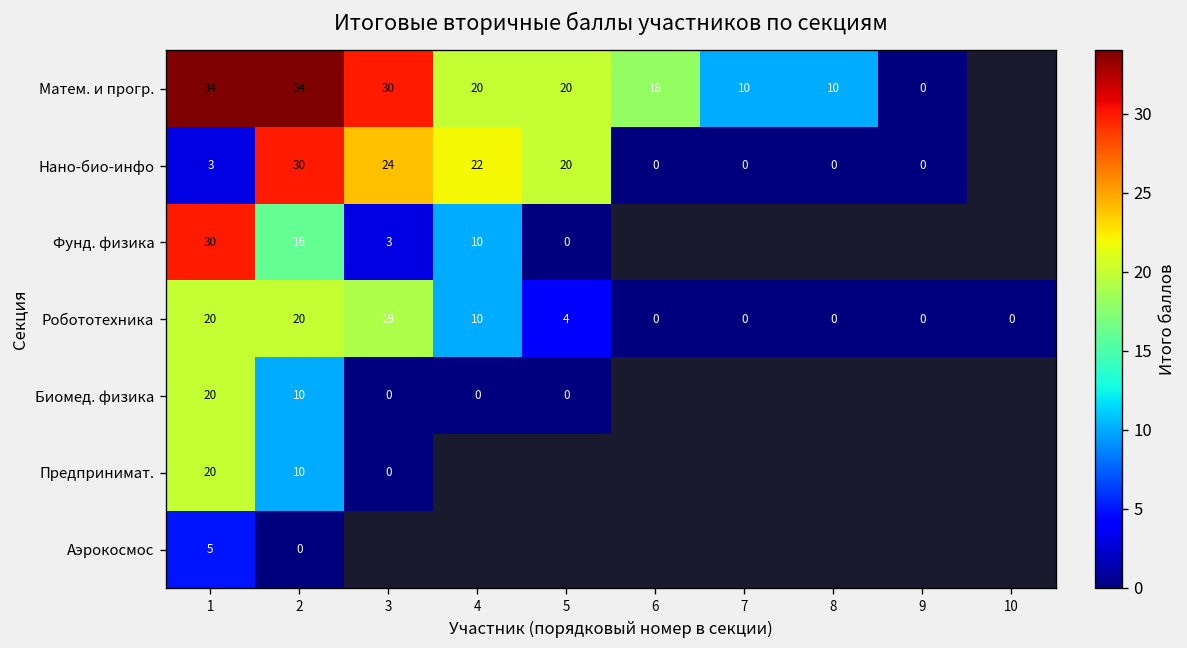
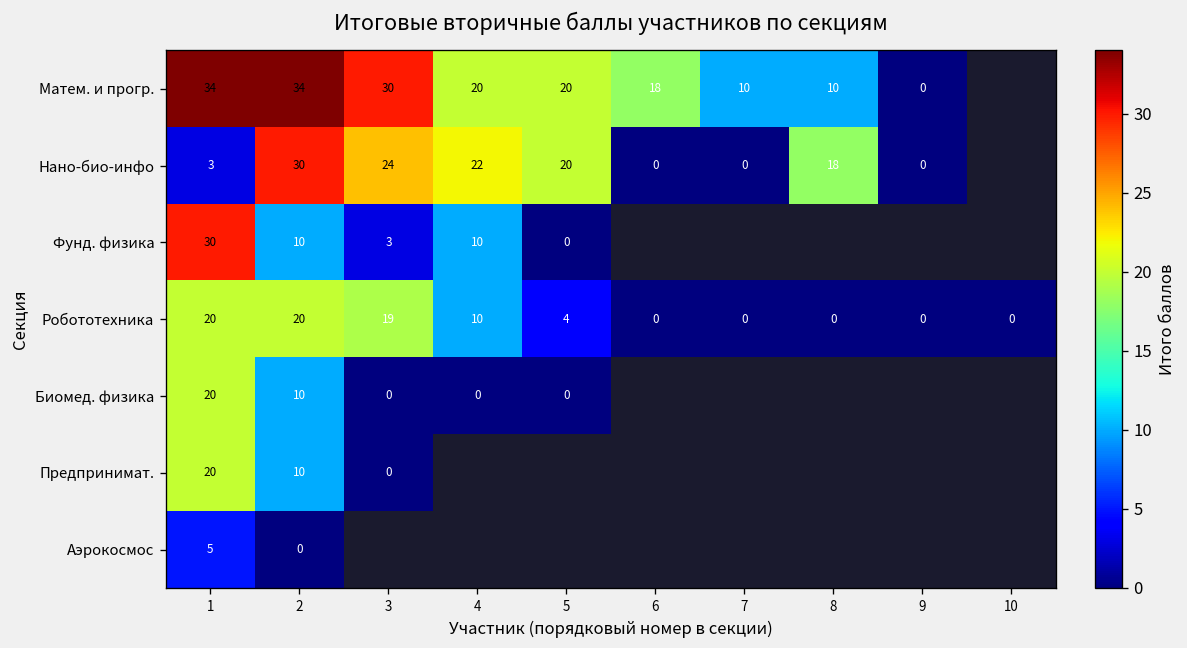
Нано-био-инфо, 8: 0 -> 18
Фунд. физика, 2: 16 -> 10
